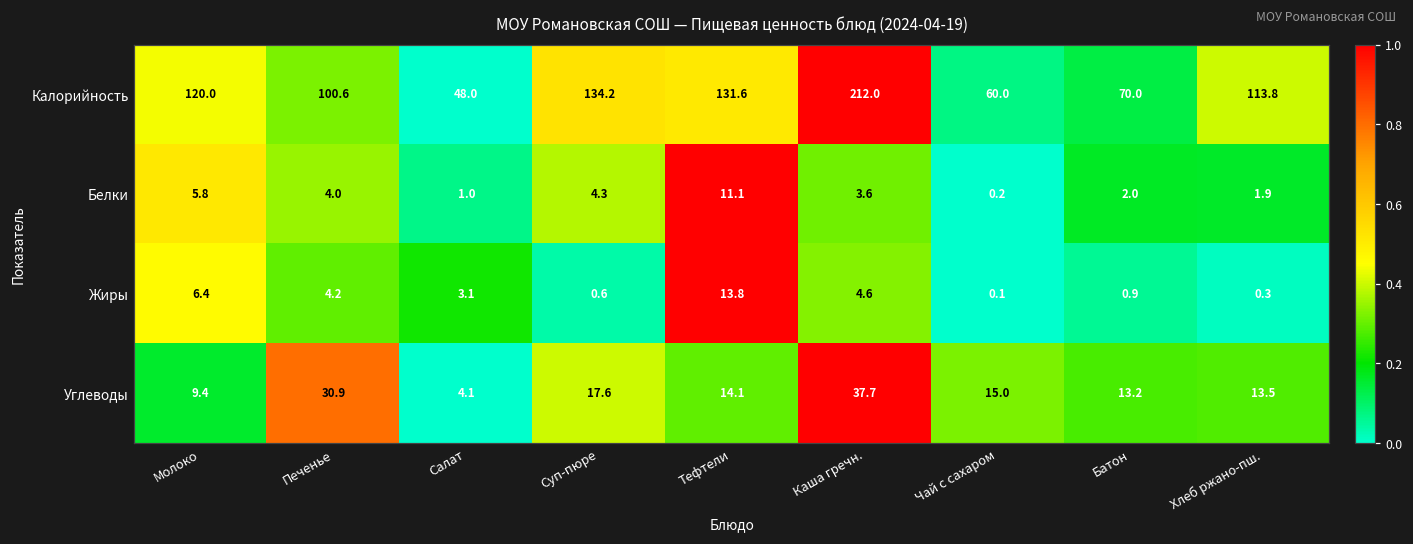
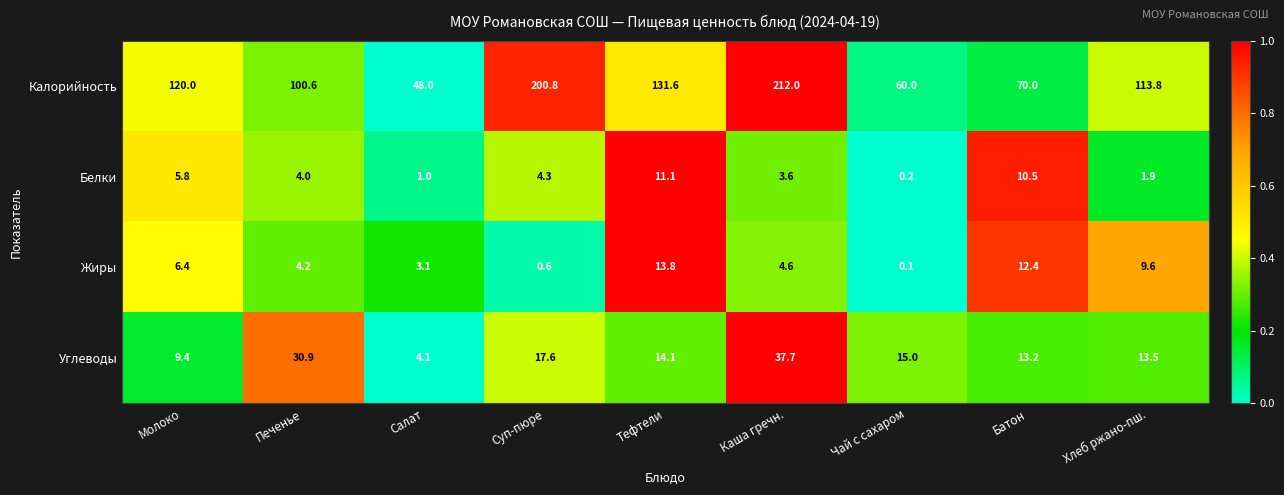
Калорийность, Суп-пюре: 134.2 -> 200.8
Белки, Батон: 2.0 -> 10.5
Жиры, Батон: 0.9 -> 12.4
Жиры, Хлеб ржано-пш.: 0.3 -> 9.6
